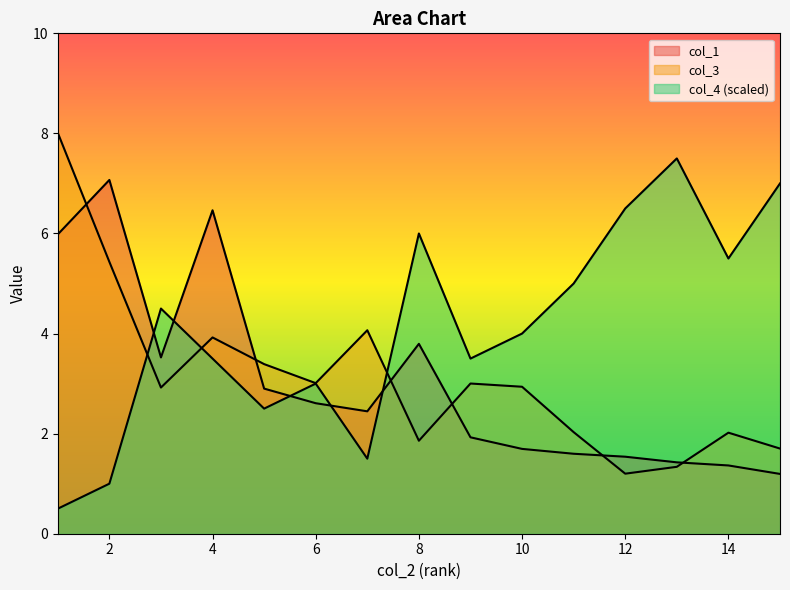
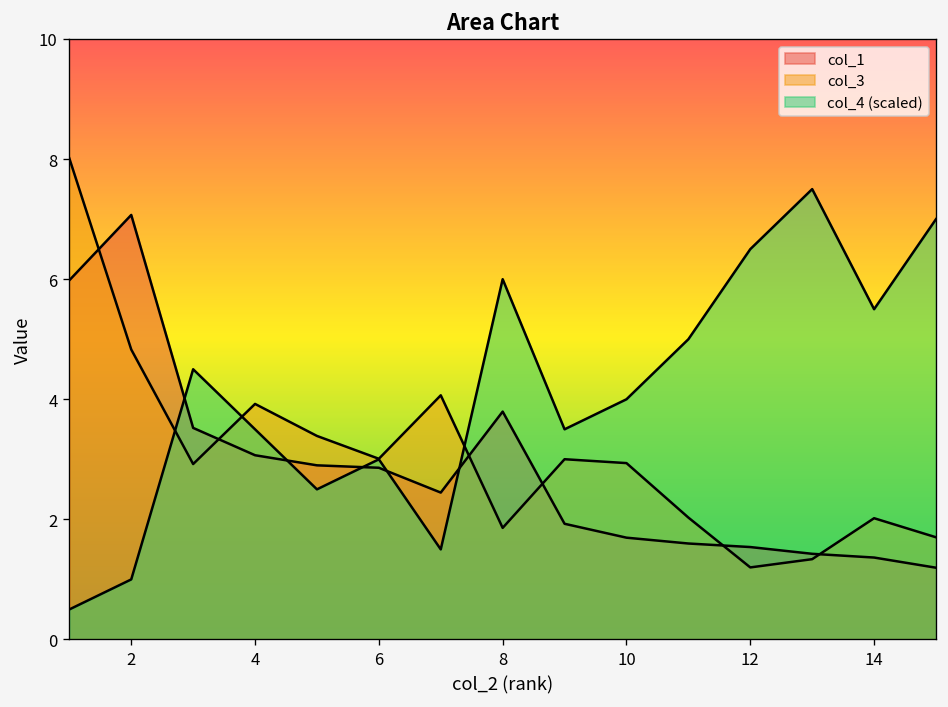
col_3, 2: 5.4 -> 4.8
col_1, 4: 6.5 -> 3.1
col_1, 6: 2.6 -> 2.9
